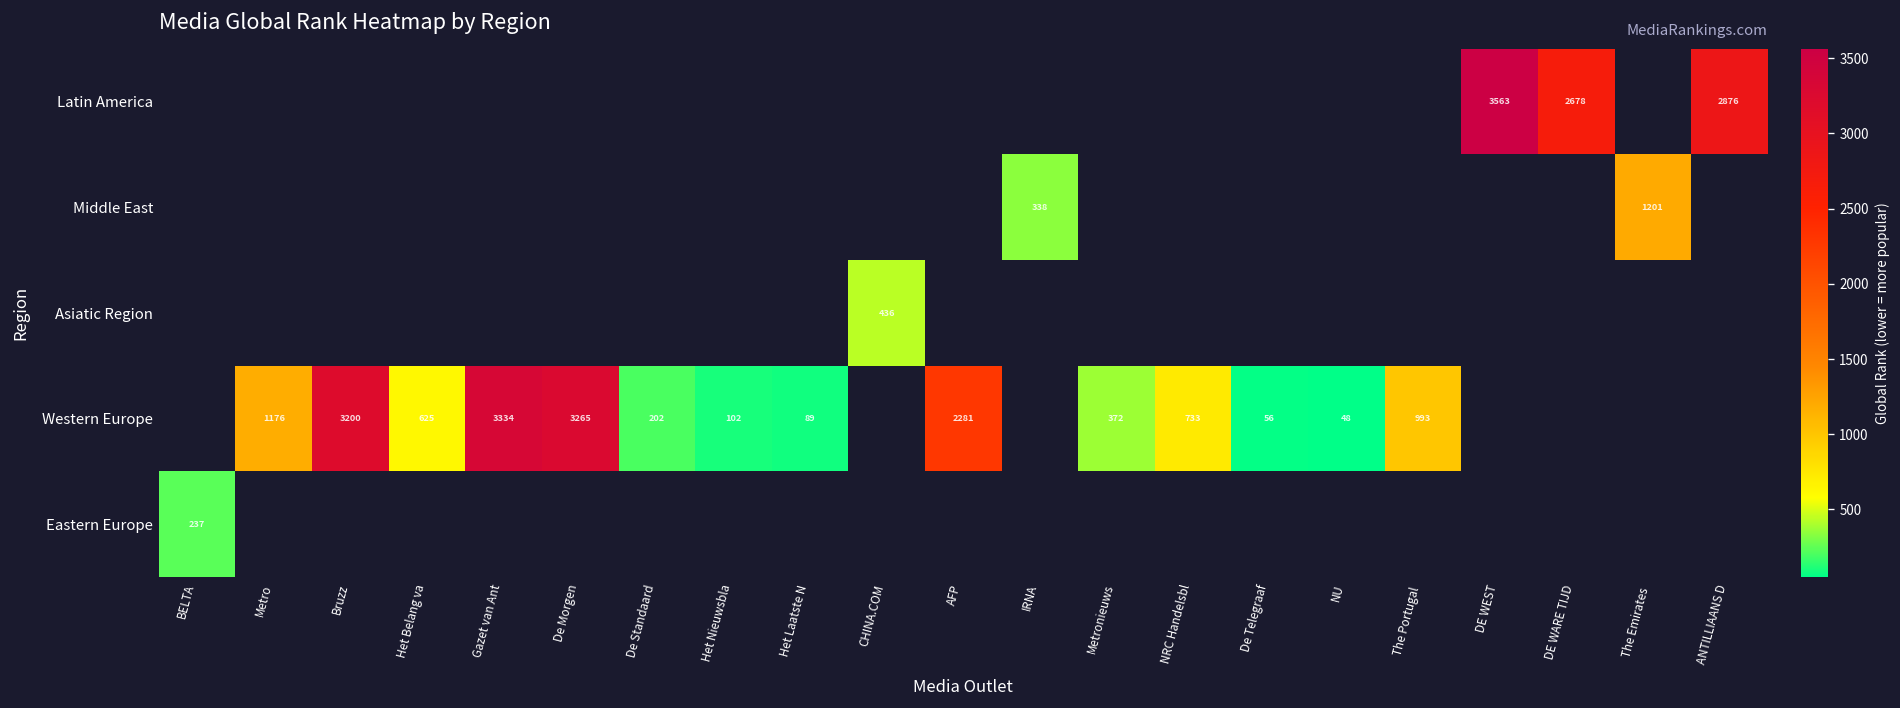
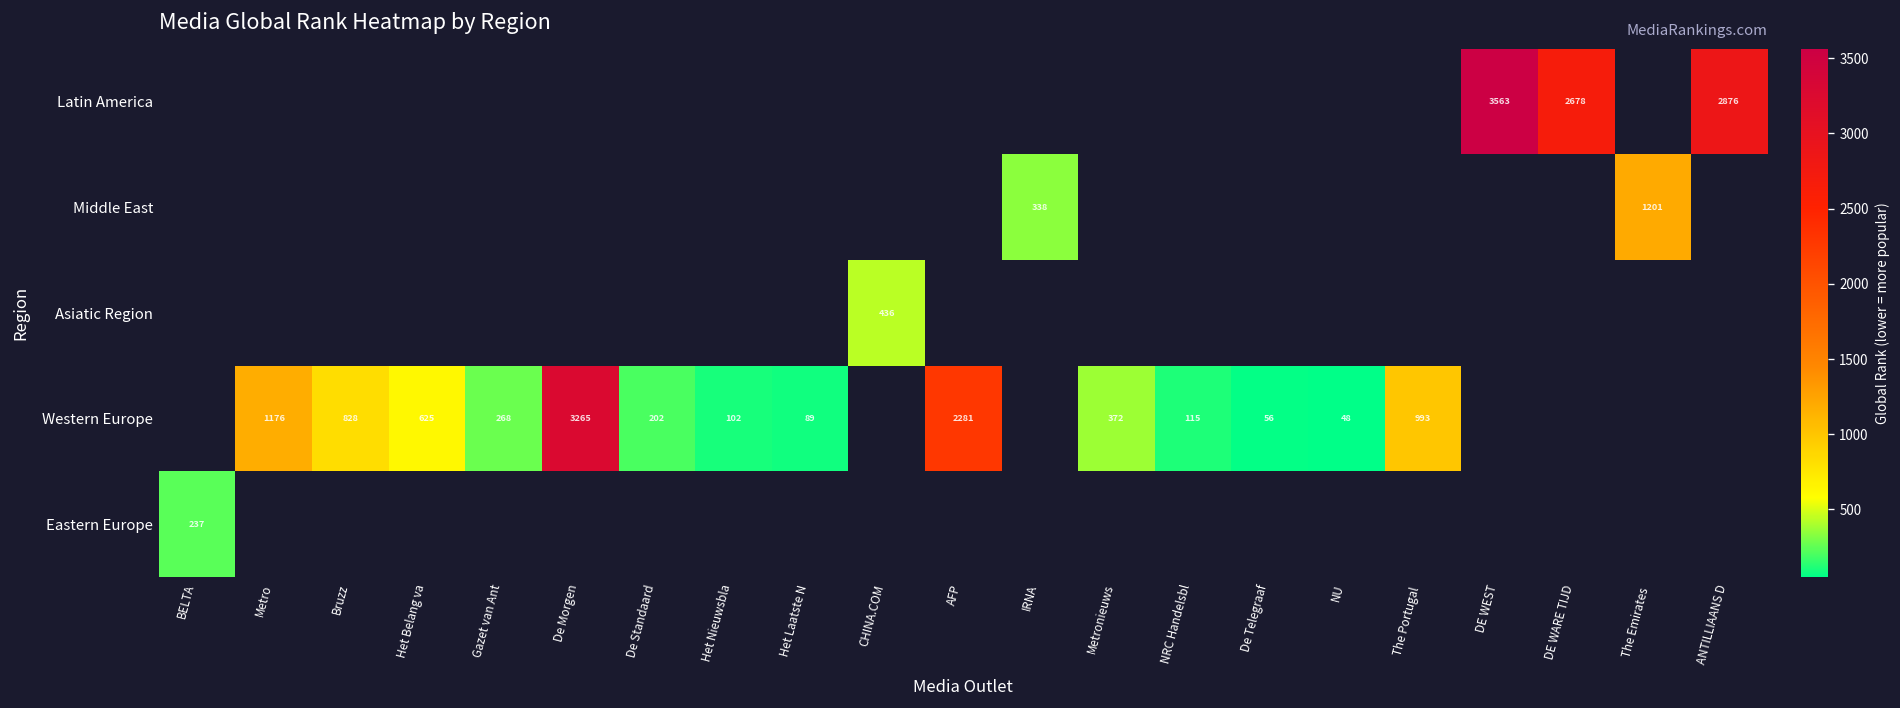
Western Europe, Bruzz: 3200 -> 828
Western Europe, Gazet van Ant: 3334 -> 268
Western Europe, NRC Handelsbl: 733 -> 115
